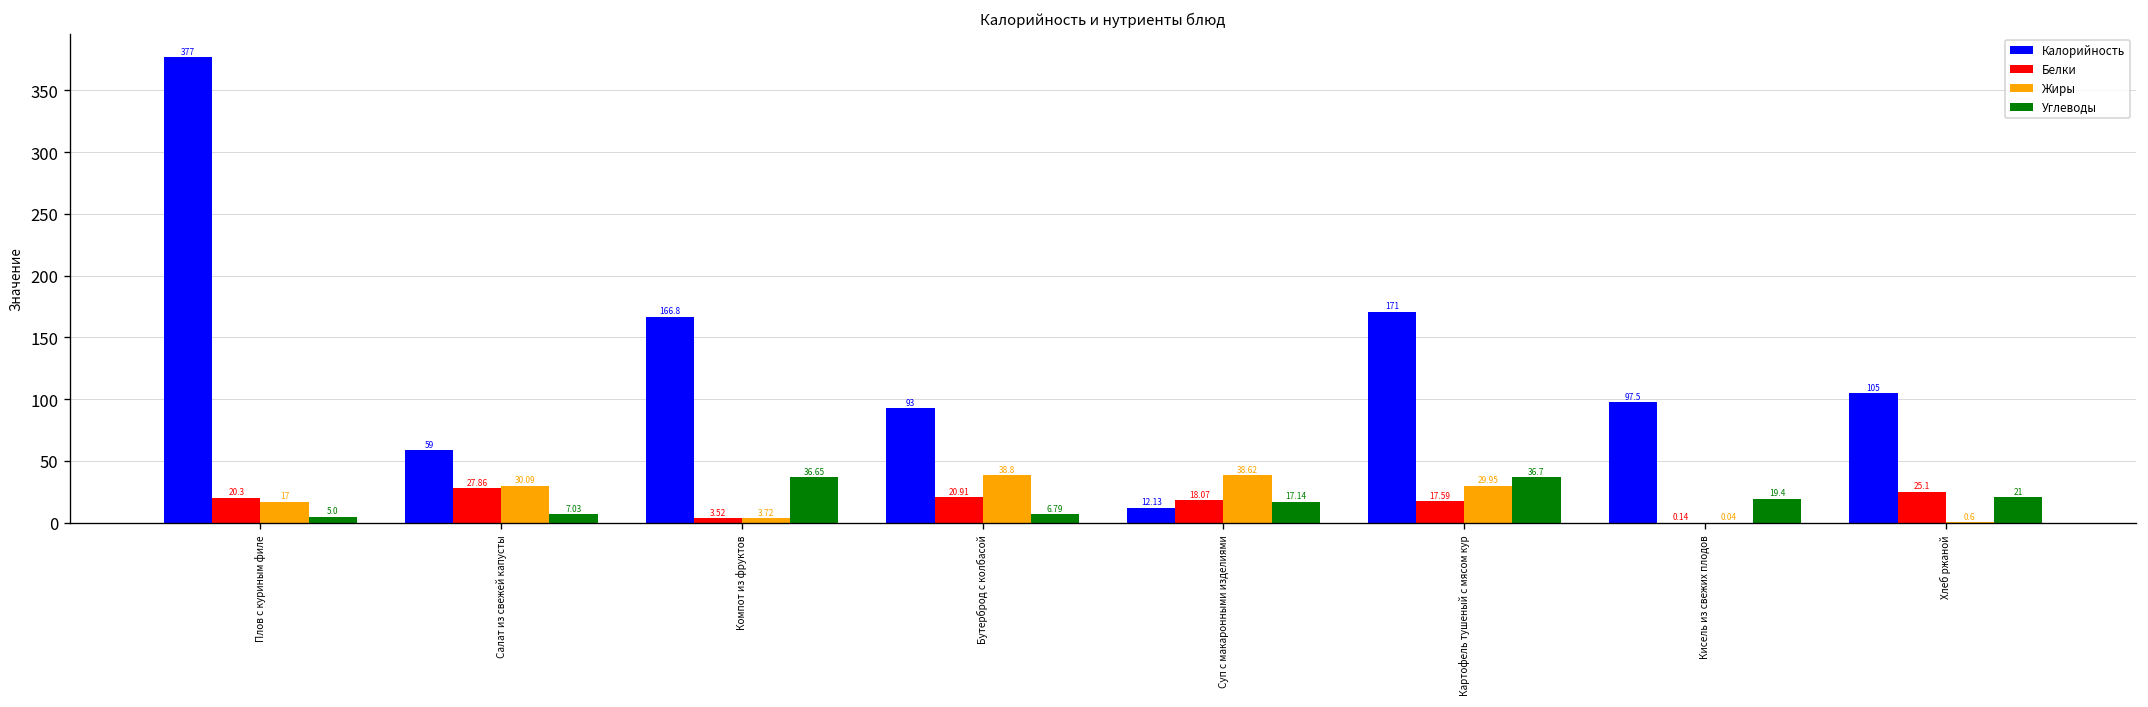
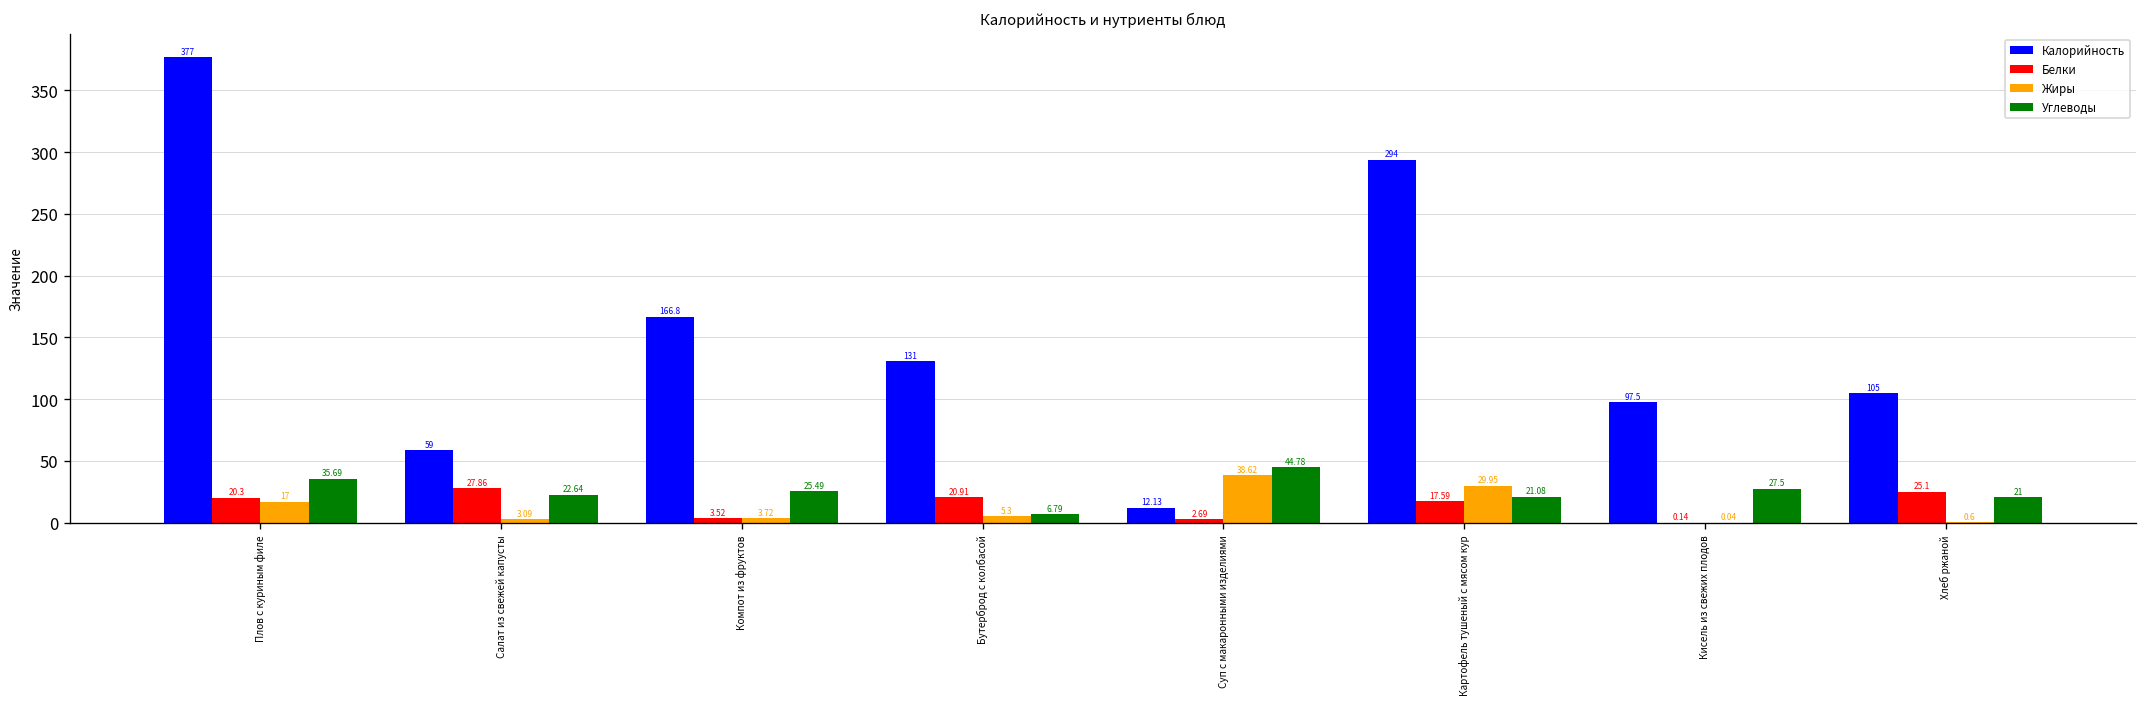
Углеводы, Плов с куриным филе: 5.0 -> 35.69
Жиры, Салат из свежей капусты: 30.09 -> 3.09
Углеводы, Салат из свежей капусты: 7.03 -> 22.64
Углеводы, Компот из фруктов: 36.65 -> 25.49
Калорийность, Бутерброд с колбасой: 93 -> 131
Жиры, Бутерброд с колбасой: 38.8 -> 5.3
Белки, Суп с макаронными изделиями: 18.07 -> 2.69
Углеводы, Суп с макаронными изделиями: 17.14 -> 44.78
Калорийность, Картофель тушеный с мясом кур: 171 -> 294
Углеводы, Картофель тушеный с мясом кур: 36.7 -> 21.08
Углеводы, Кисель из свежих плодов: 19.4 -> 27.5
